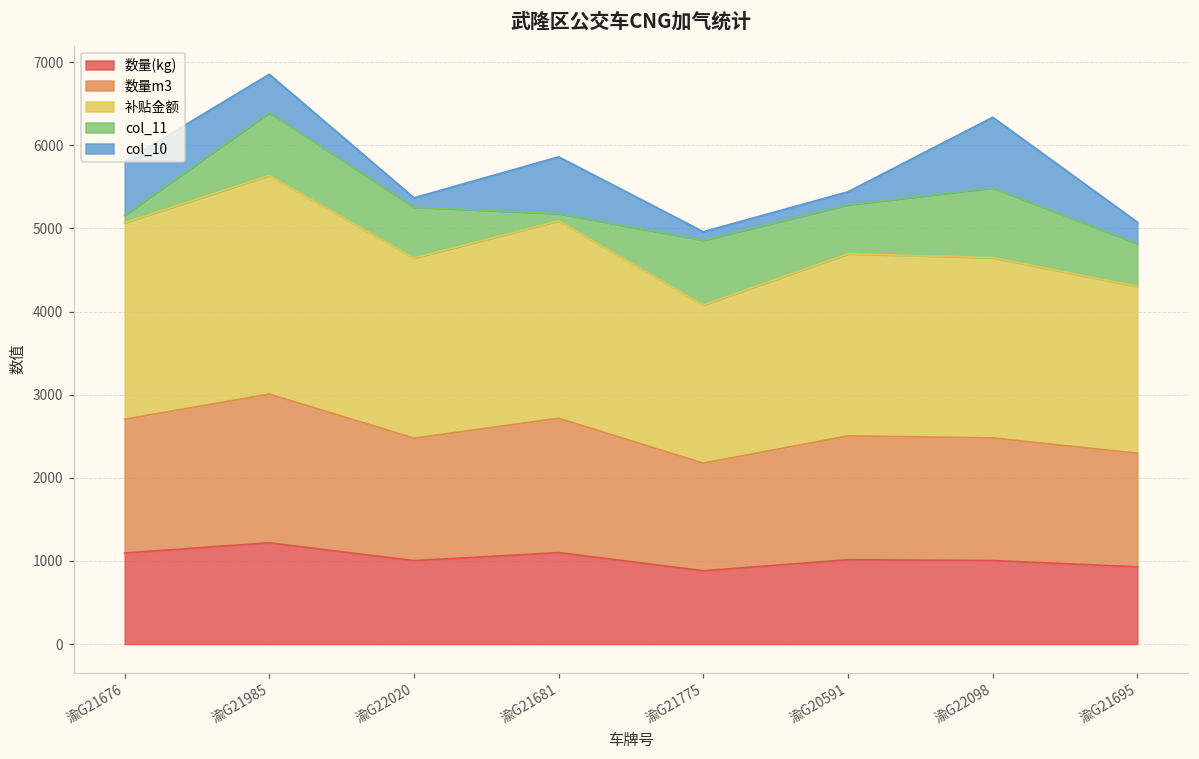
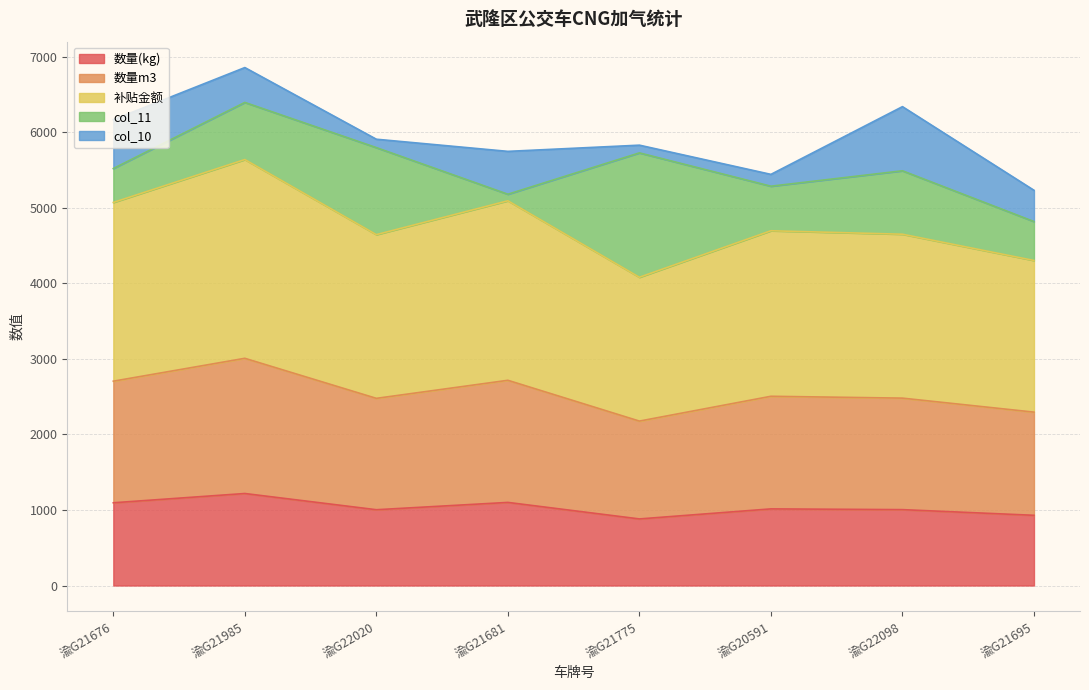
col_11, 渝G21676: 100 -> 400
col_11, 渝G22020: 600 -> 1200
col_10, 渝G21681: 700 -> 600
col_11, 渝G21775: 800 -> 1600
col_10, 渝G21695: 300 -> 400
